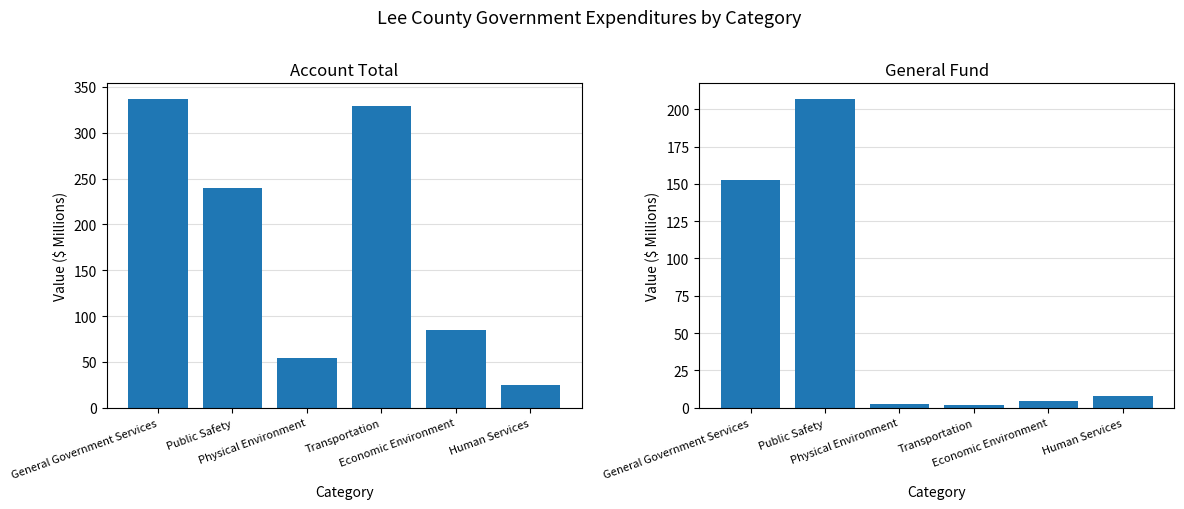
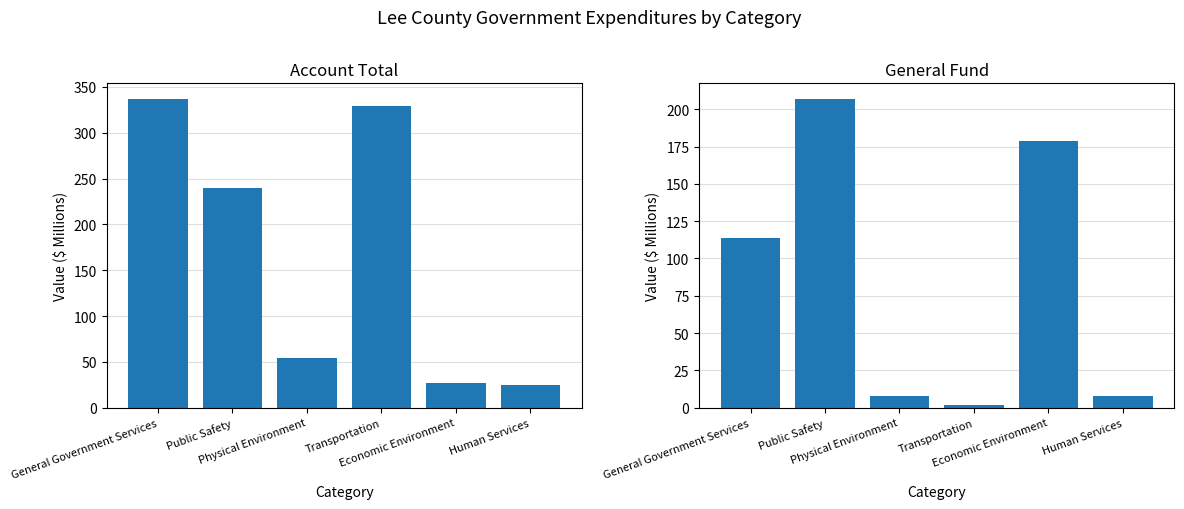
Account Total, Economic Environment: 80 -> 30
General Fund, General Government Services: 153 -> 114
General Fund, Physical Environment: 3 -> 8
General Fund, Economic Environment: 4 -> 179
